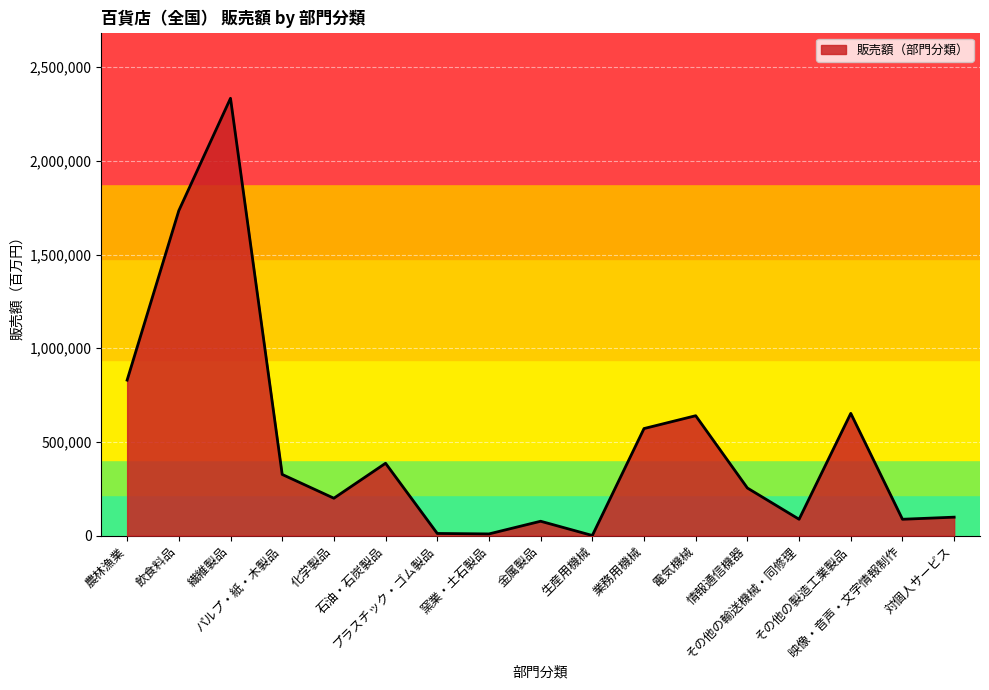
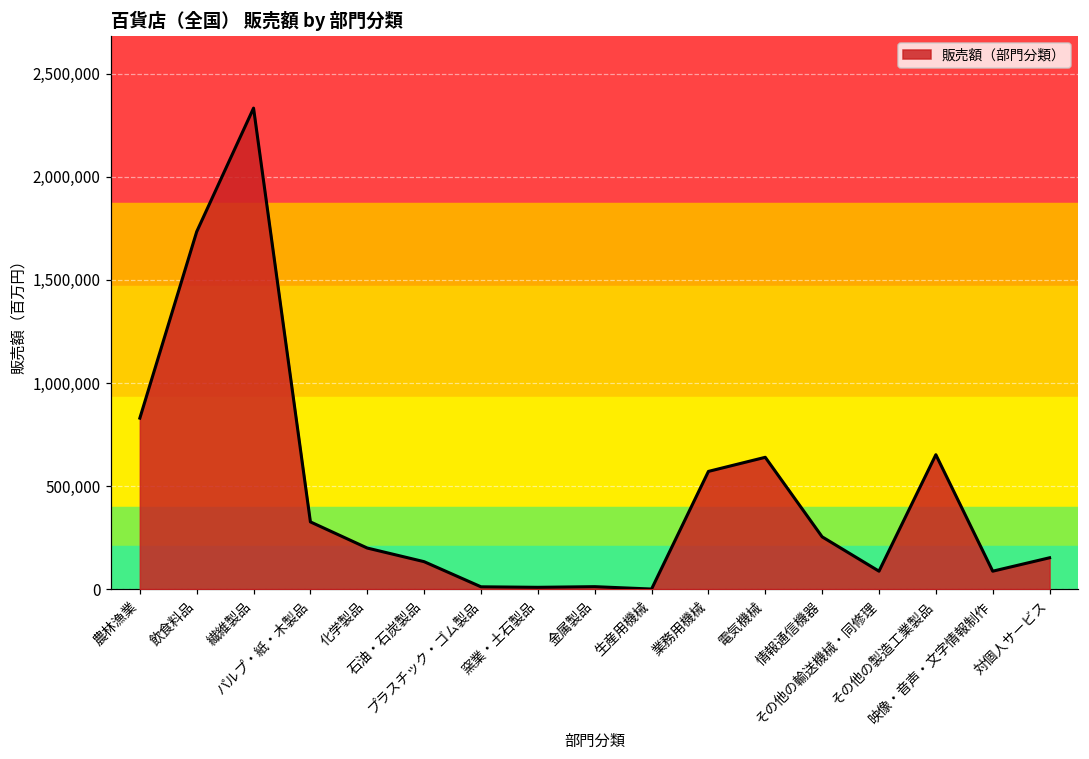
石油・石炭製品: 390,000 -> 130,000
金属製品: 80,000 -> 10,000
対個人サービス: 100,000 -> 150,000
